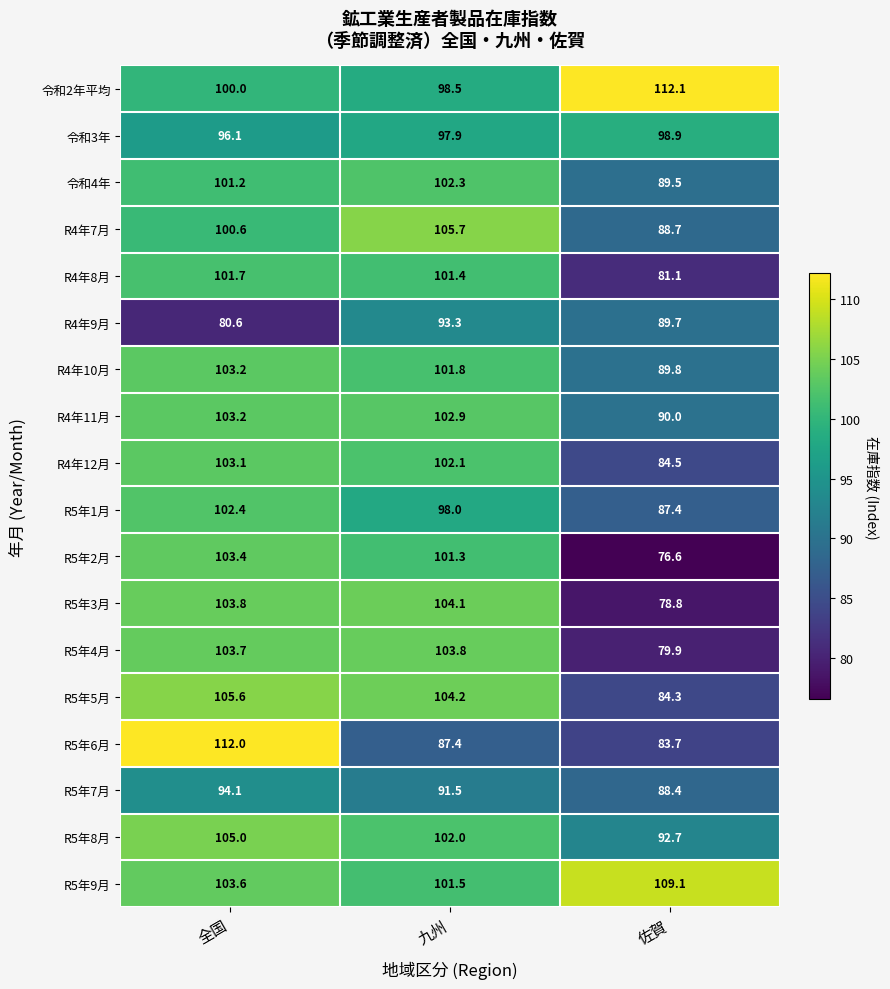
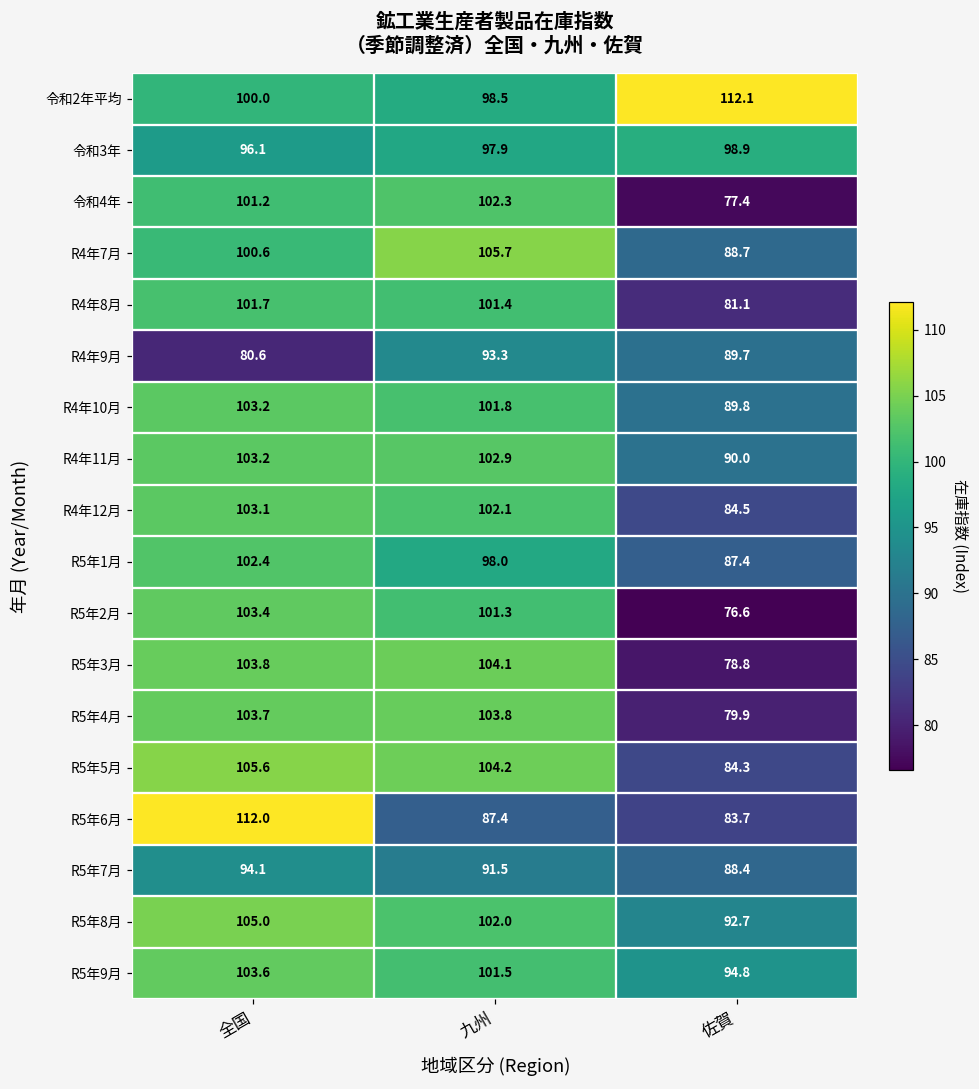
令和4年, 佐賀: 89.5 -> 77.4
R5年9月, 佐賀: 109.1 -> 94.8
